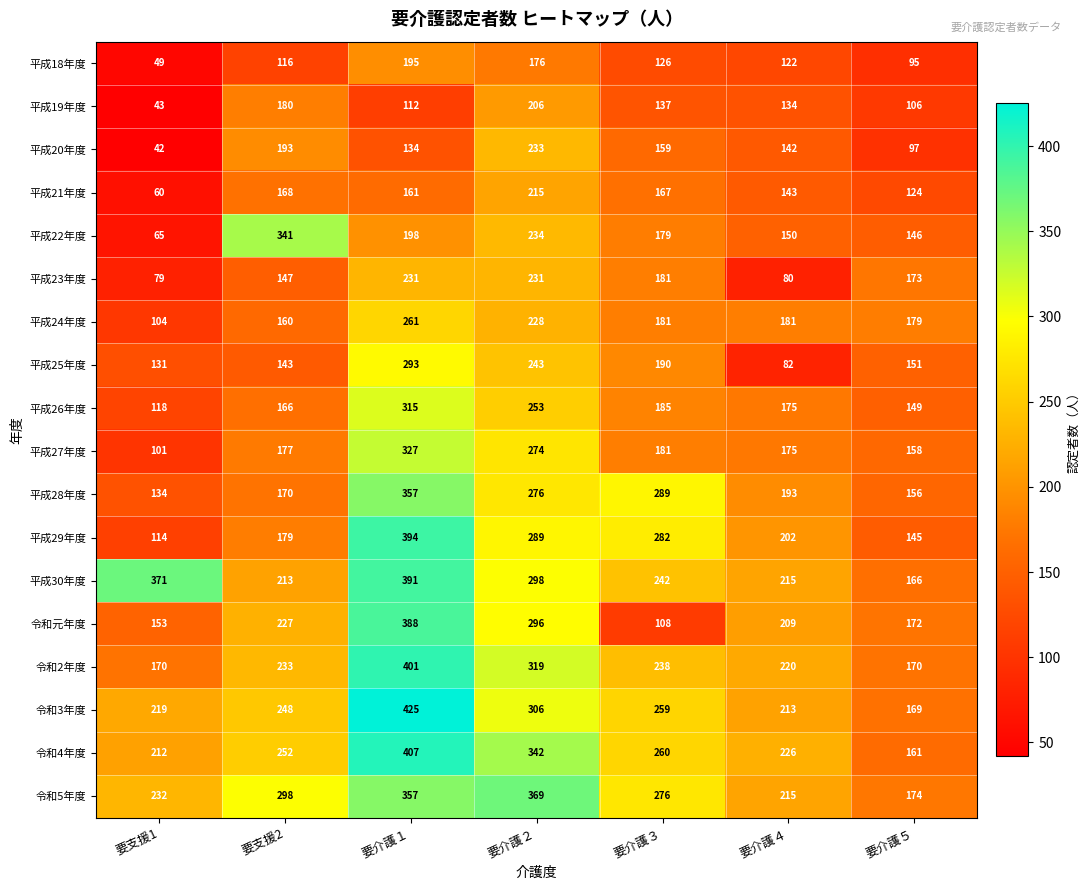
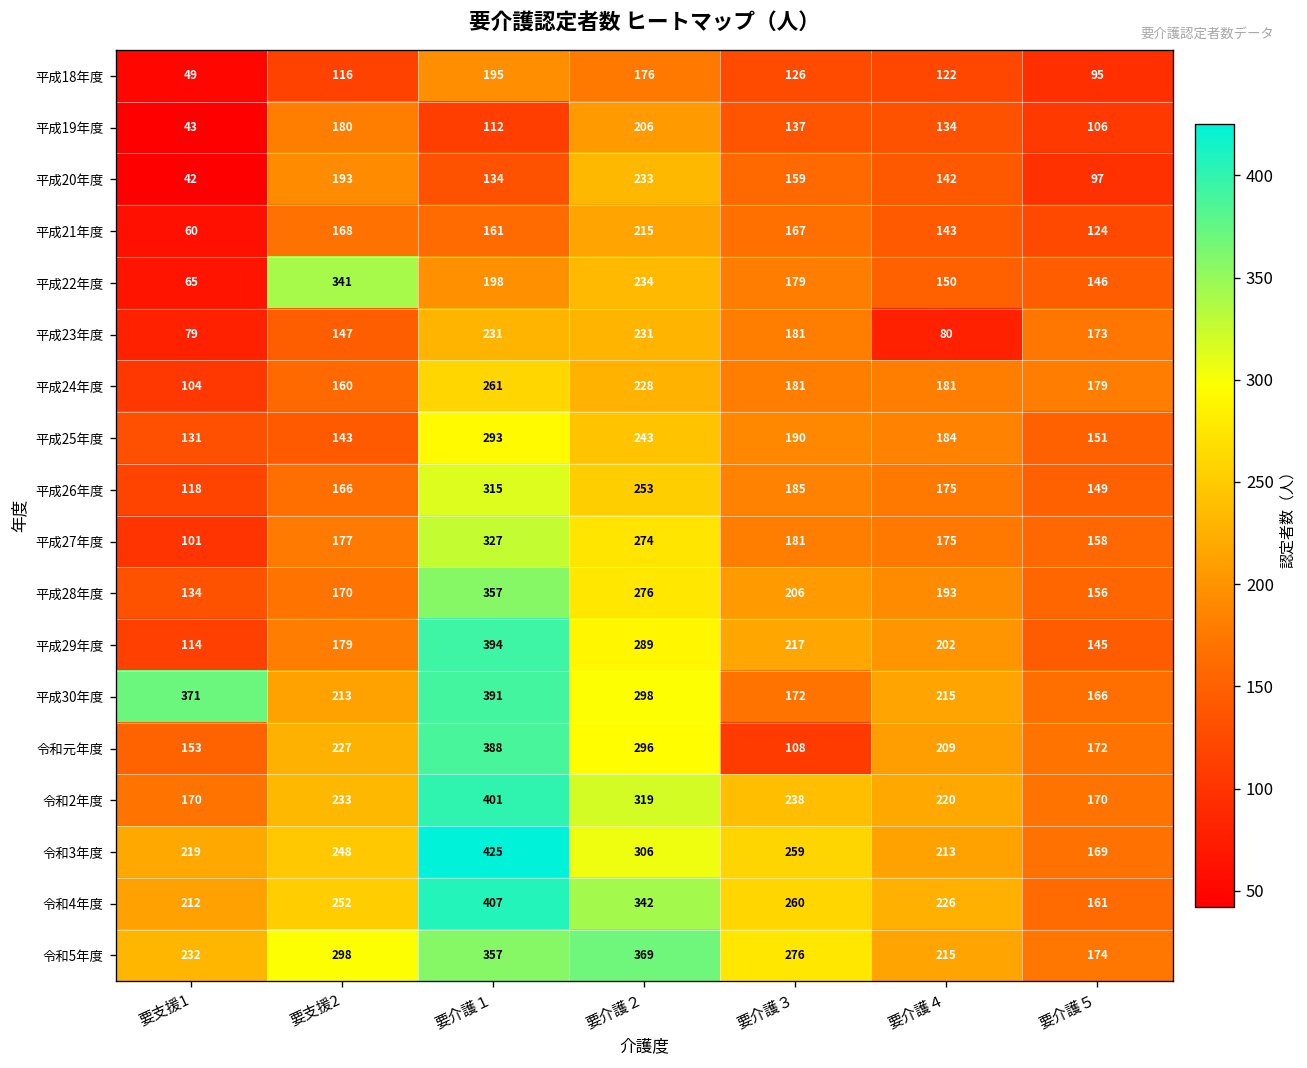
平成25年度, 要介護４: 82 -> 184
平成28年度, 要介護３: 289 -> 206
平成29年度, 要介護３: 282 -> 217
平成30年度, 要介護３: 242 -> 172
